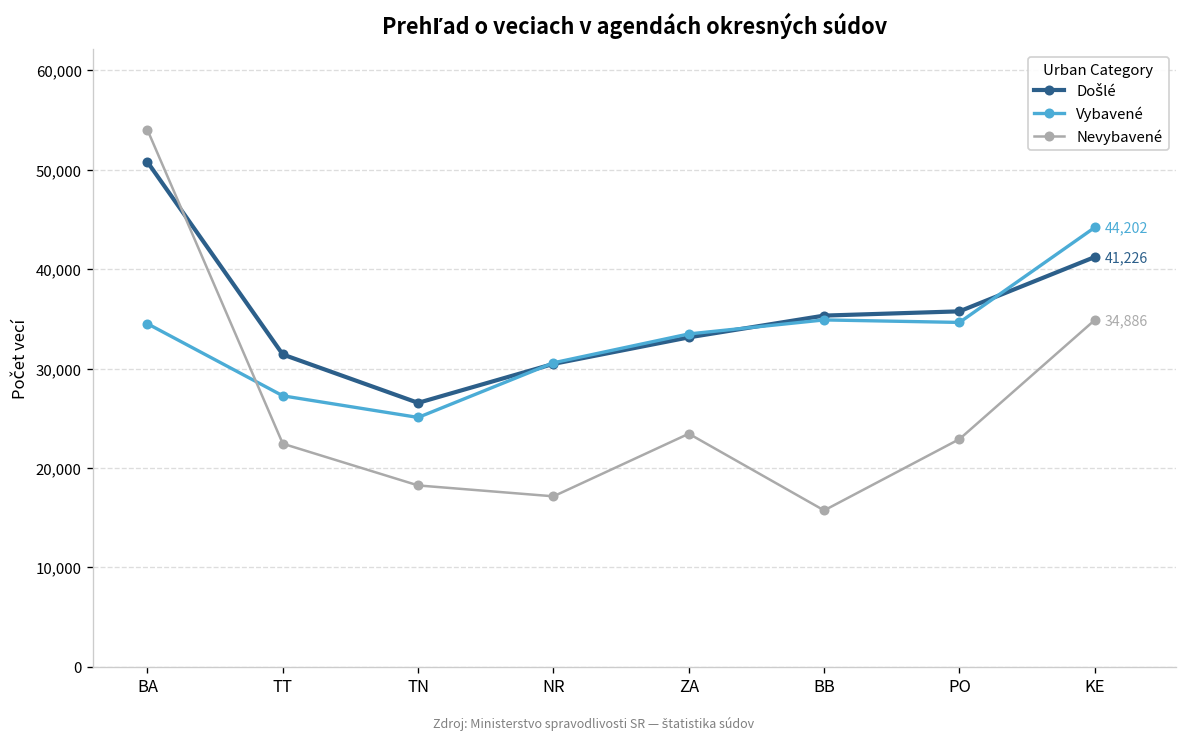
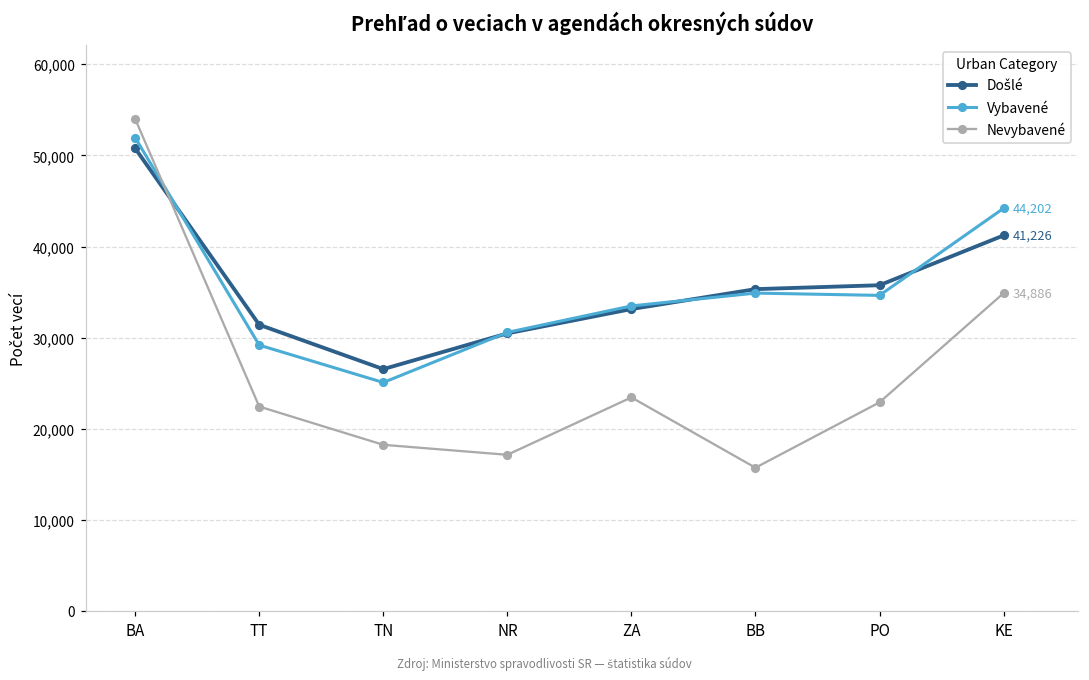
Vybavené, BA: 35,000 -> 52,000
Vybavené, TT: 27,000 -> 29,000
